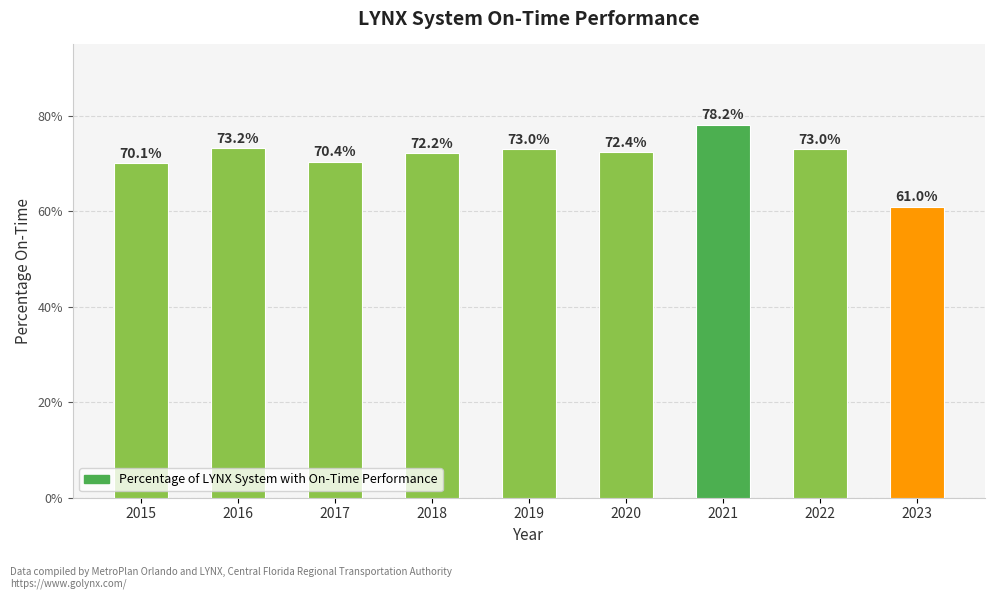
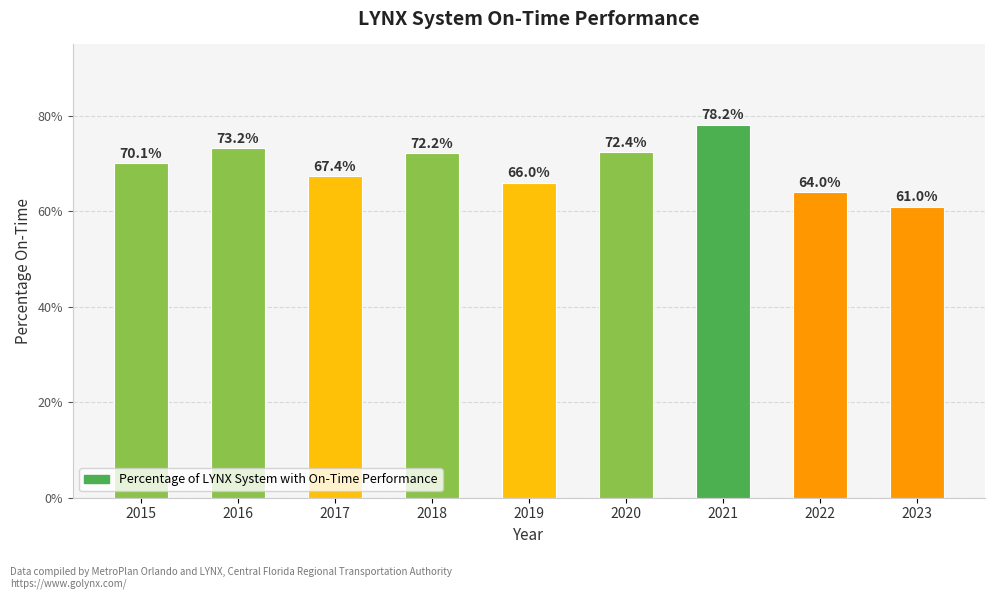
2017: 70.4% -> 67.4%
2019: 73.0% -> 66.0%
2022: 73.0% -> 64.0%
